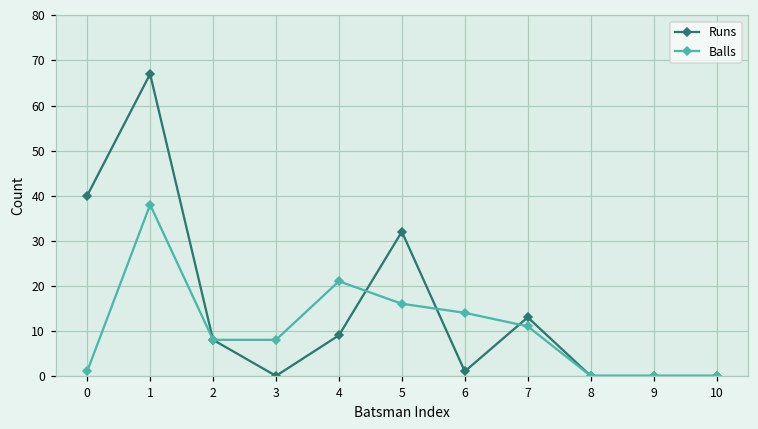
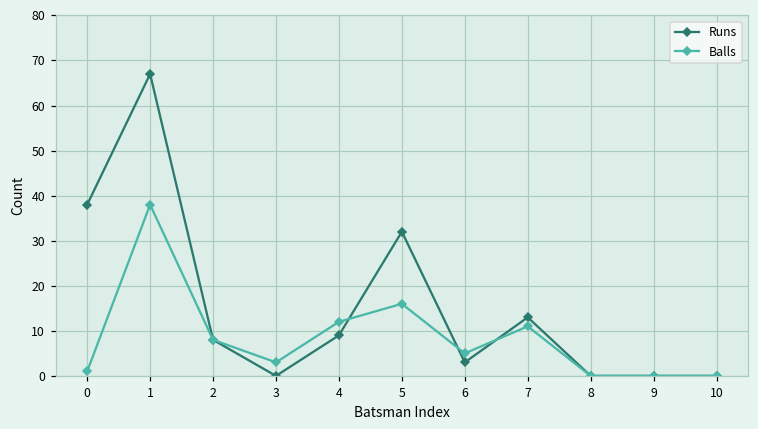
Runs, 0: 40 -> 38
Balls, 3: 8 -> 3
Balls, 4: 21 -> 12
Runs, 6: 1 -> 3
Balls, 6: 14 -> 5
